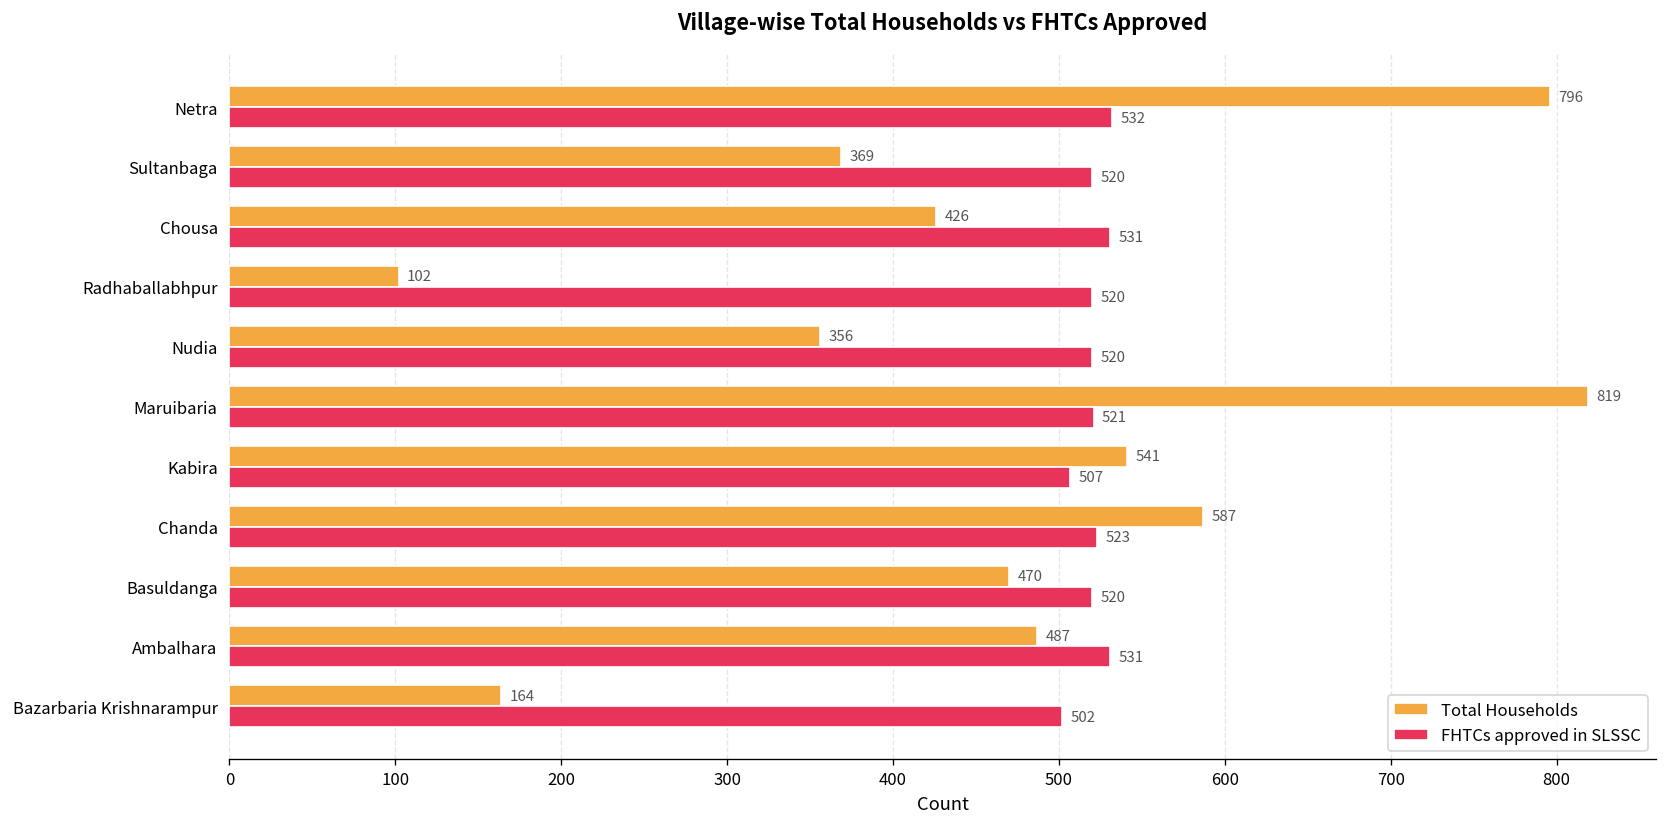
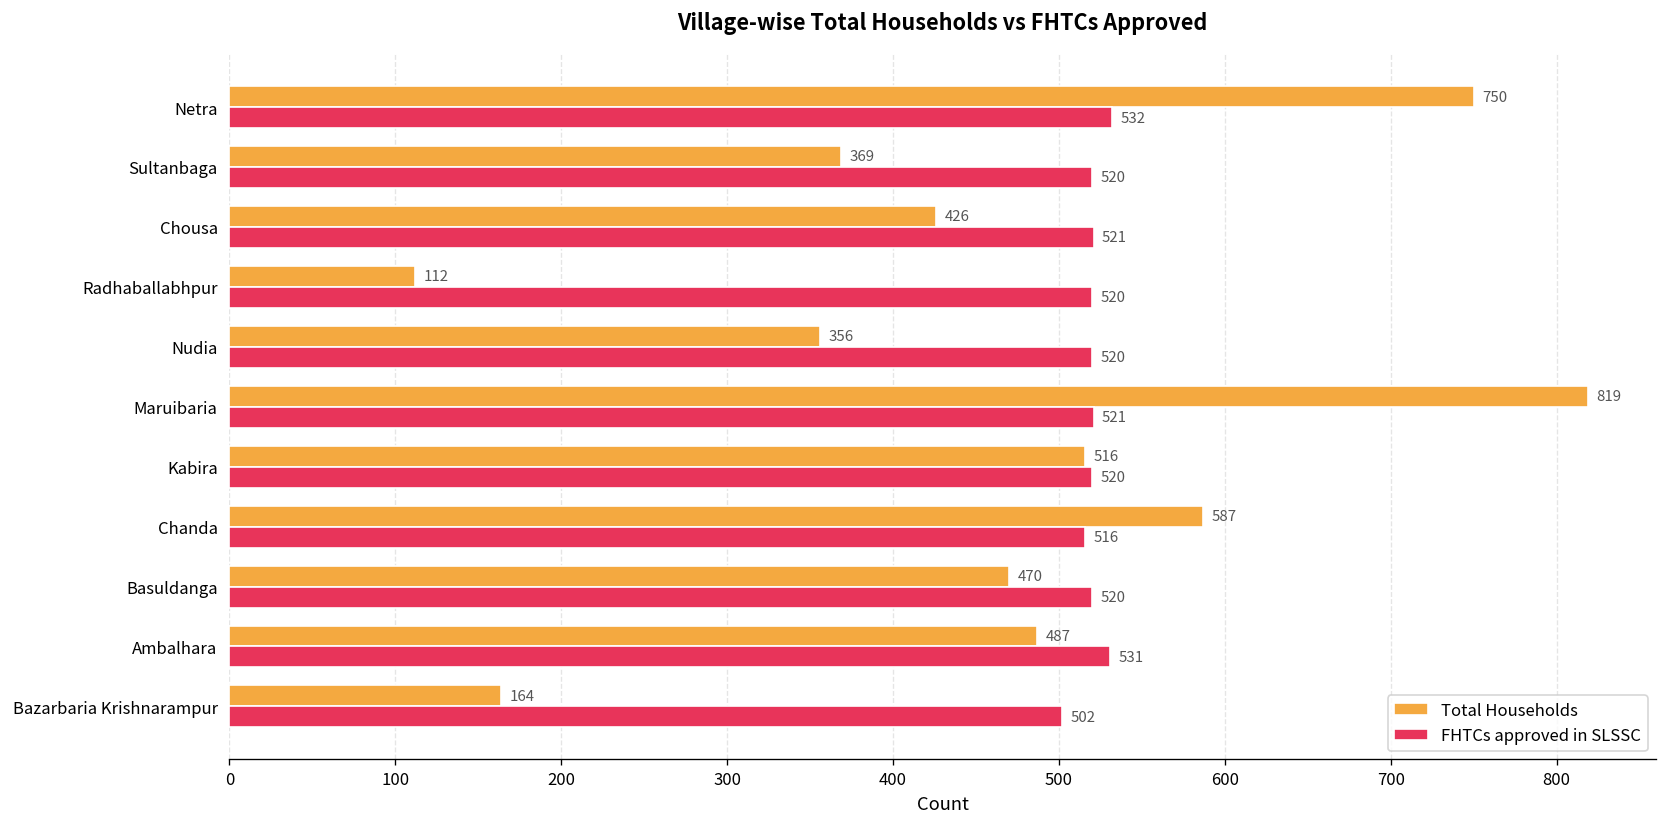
Total Households, Netra: 796 -> 750
FHTCs approved in SLSSC, Chousa: 531 -> 521
Total Households, Radhaballabhpur: 102 -> 112
Total Households, Kabira: 541 -> 516
FHTCs approved in SLSSC, Kabira: 507 -> 520
FHTCs approved in SLSSC, Chanda: 523 -> 516
